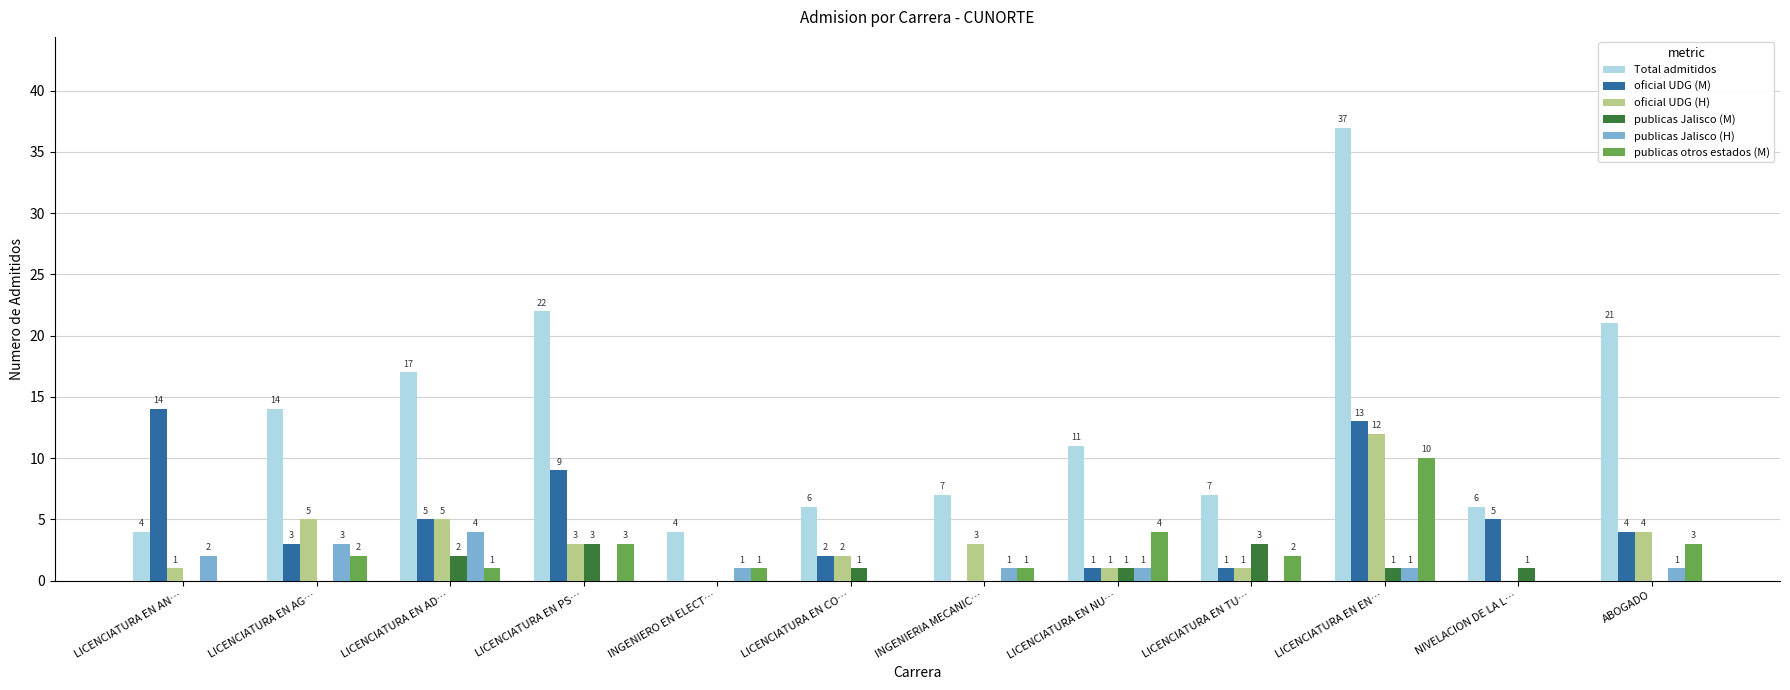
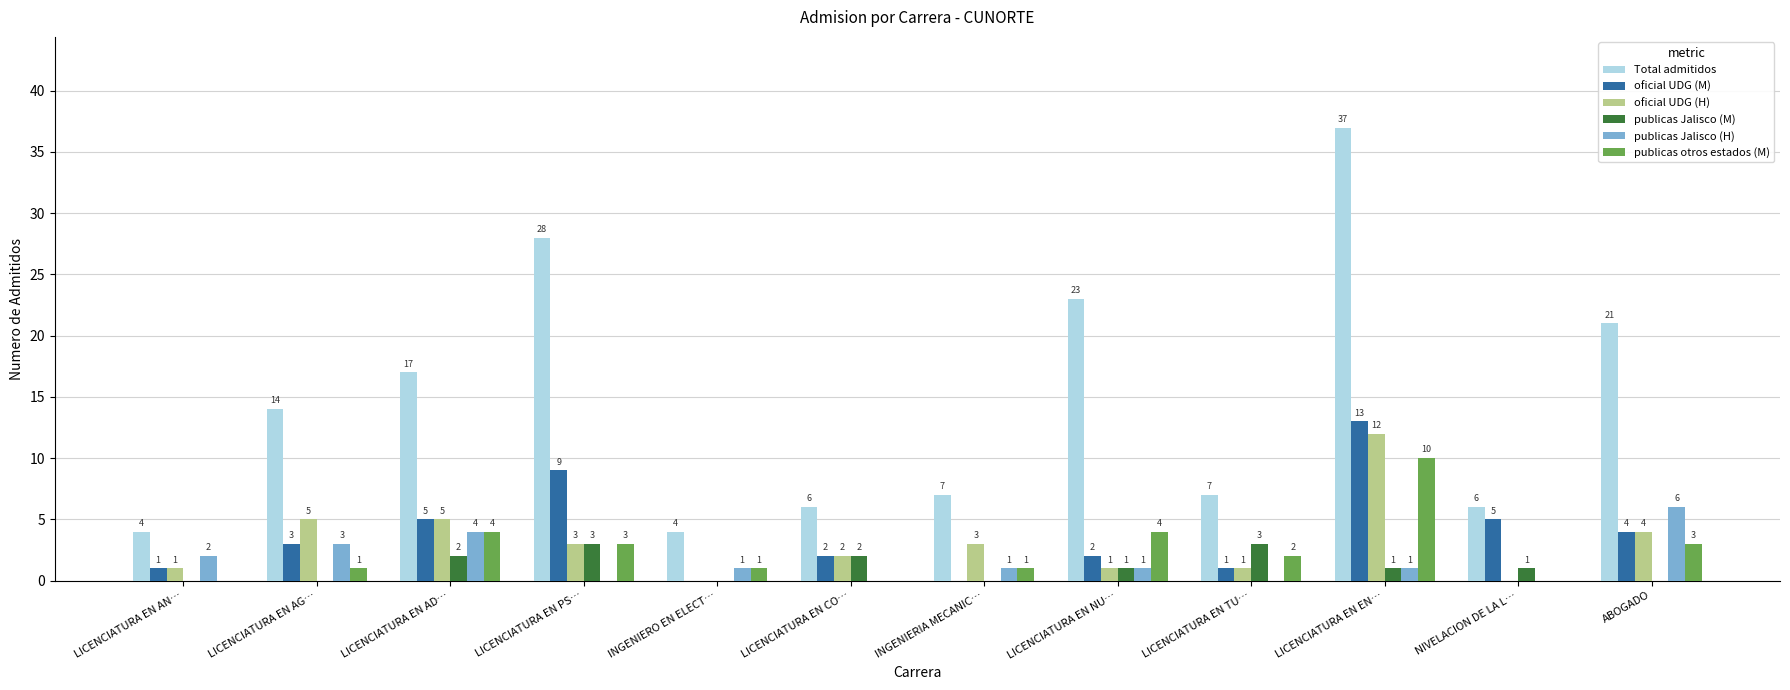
oficial UDG (M), LICENCIATURA EN AN…: 14 -> 1
publicas otros estados (M), LICENCIATURA EN AG…: 2 -> 1
publicas otros estados (M), LICENCIATURA EN AD…: 1 -> 4
Total admitidos, LICENCIATURA EN PS…: 22 -> 28
publicas Jalisco (M), LICENCIATURA EN CO…: 1 -> 2
Total admitidos, LICENCIATURA EN NU…: 11 -> 23
oficial UDG (M), LICENCIATURA EN NU…: 1 -> 2
publicas Jalisco (H), ABOGADO: 1 -> 6
